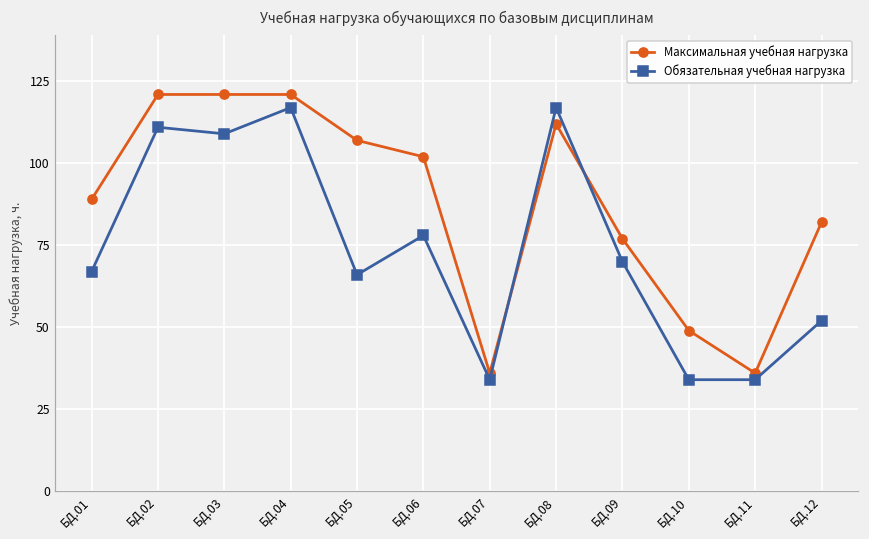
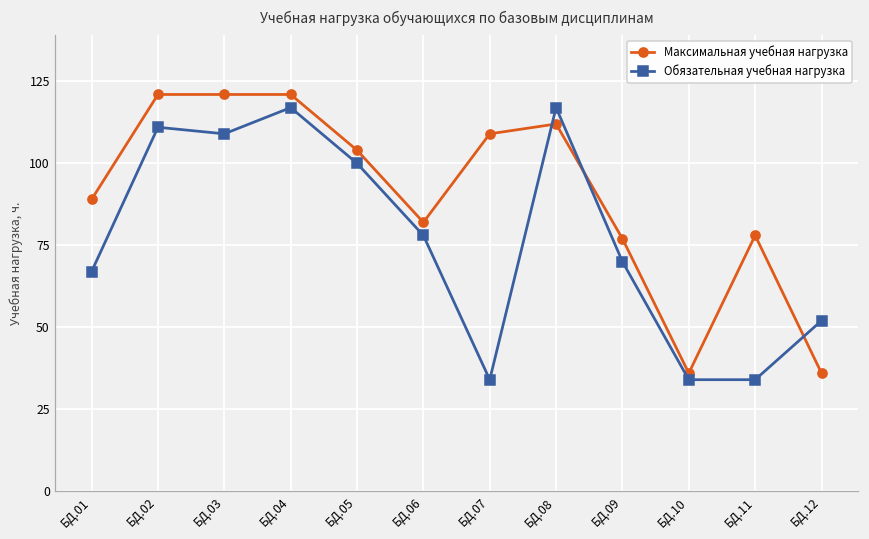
Максимальная учебная нагрузка, БД.05: 107 -> 104
Обязательная учебная нагрузка, БД.05: 66 -> 100
Максимальная учебная нагрузка, БД.06: 102 -> 82
Максимальная учебная нагрузка, БД.07: 36 -> 109
Максимальная учебная нагрузка, БД.10: 49 -> 36
Максимальная учебная нагрузка, БД.11: 36 -> 78
Максимальная учебная нагрузка, БД.12: 82 -> 36
